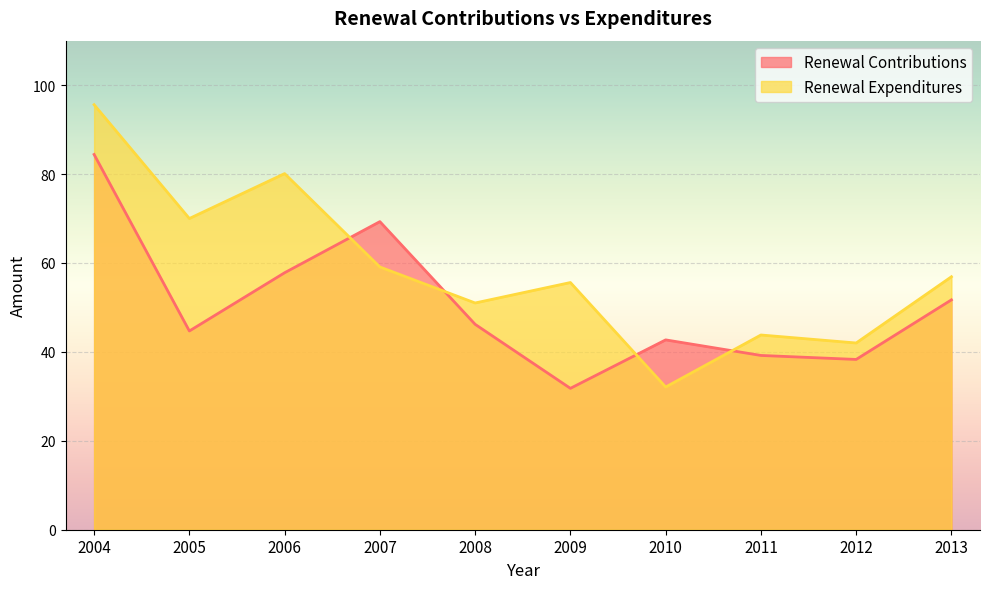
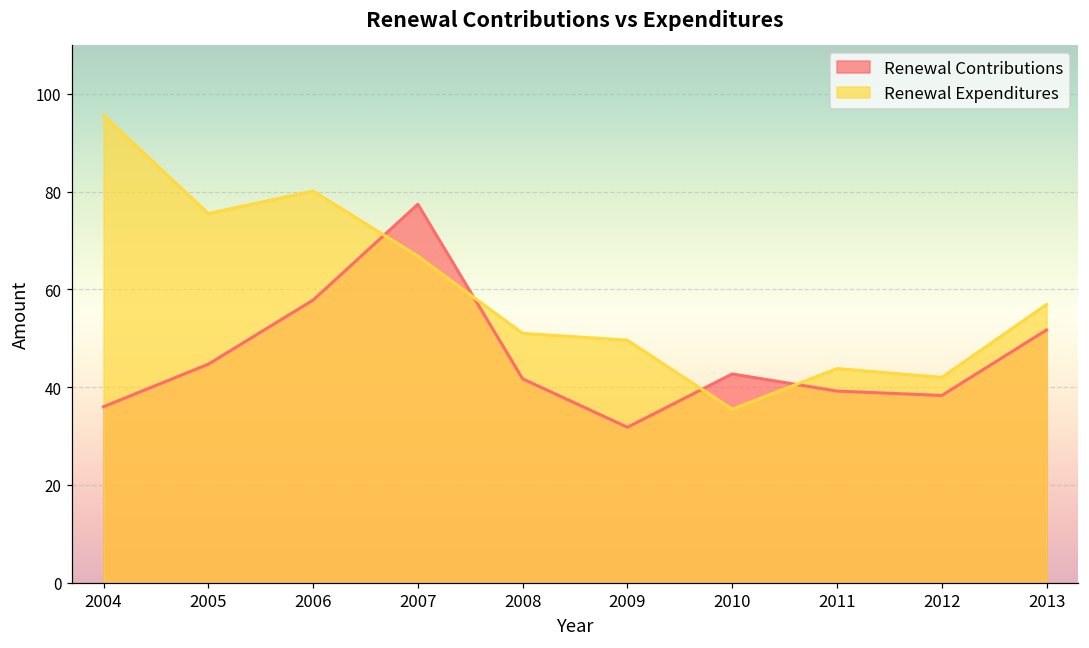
Renewal Contributions, 2004: 84 -> 36
Renewal Expenditures, 2005: 70 -> 76
Renewal Contributions, 2007: 69 -> 77
Renewal Expenditures, 2007: 59 -> 67
Renewal Contributions, 2008: 46 -> 42
Renewal Expenditures, 2009: 56 -> 50
Renewal Expenditures, 2010: 32 -> 36
